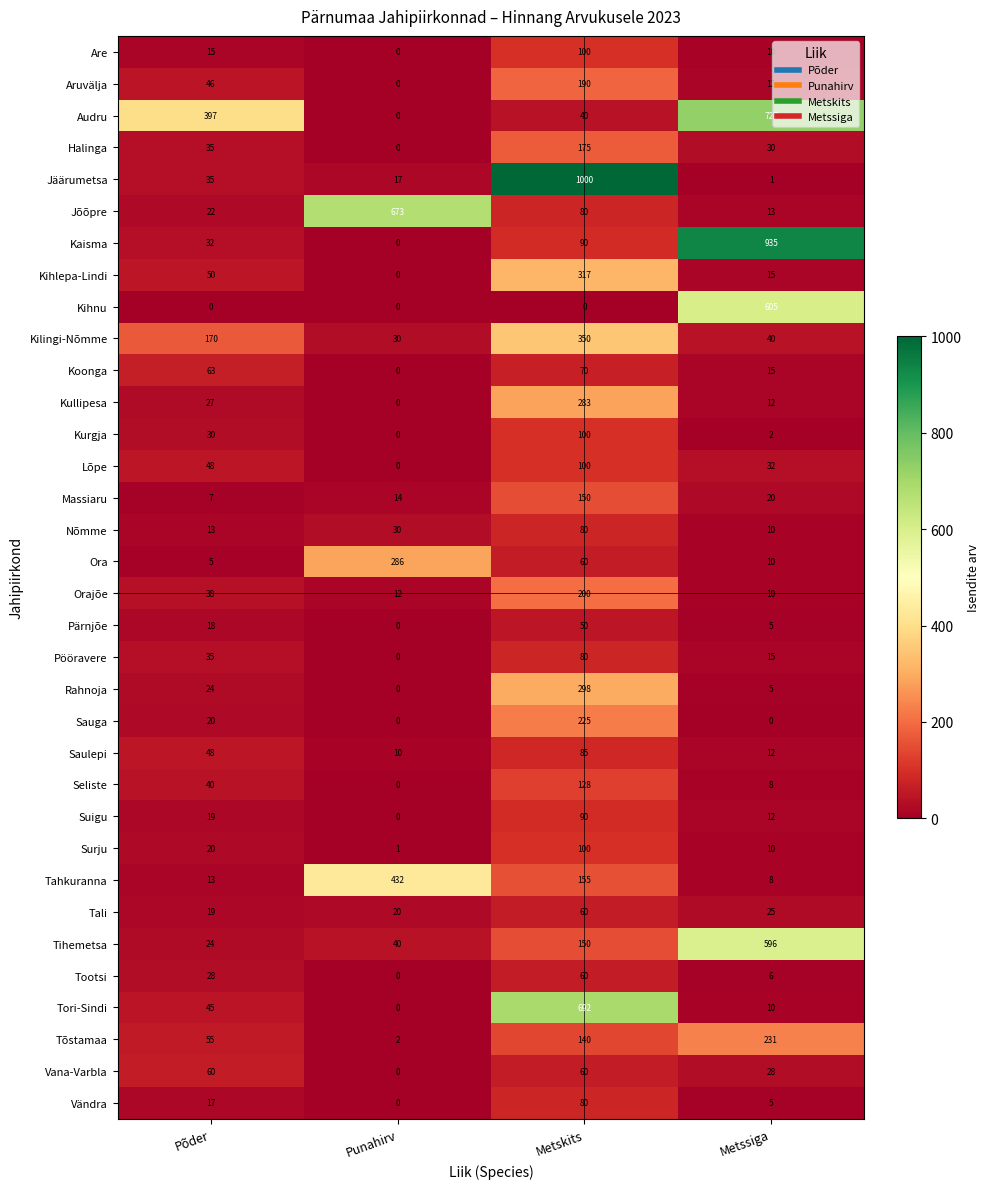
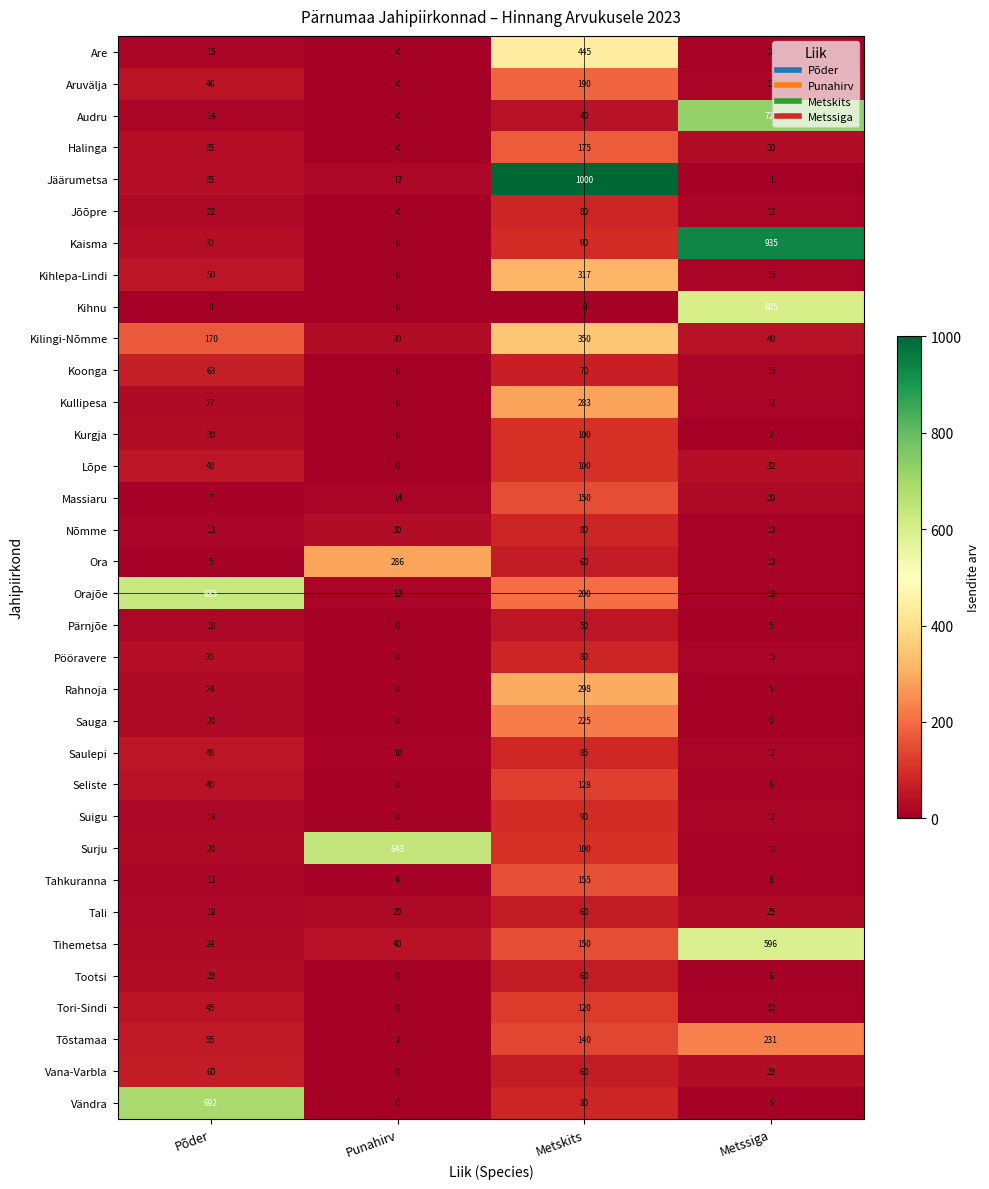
Are, Metskits: 100 -> 445
Audru, Põder: 397 -> 14
Jõõpre, Punahirv: 673 -> 0
Orajõe, Põder: 38 -> 635
Surju, Punahirv: 1 -> 643
Tahkuranna, Punahirv: 432 -> 4
Tori-Sindi, Metskits: 692 -> 120
Vändra, Põder: 17 -> 692
